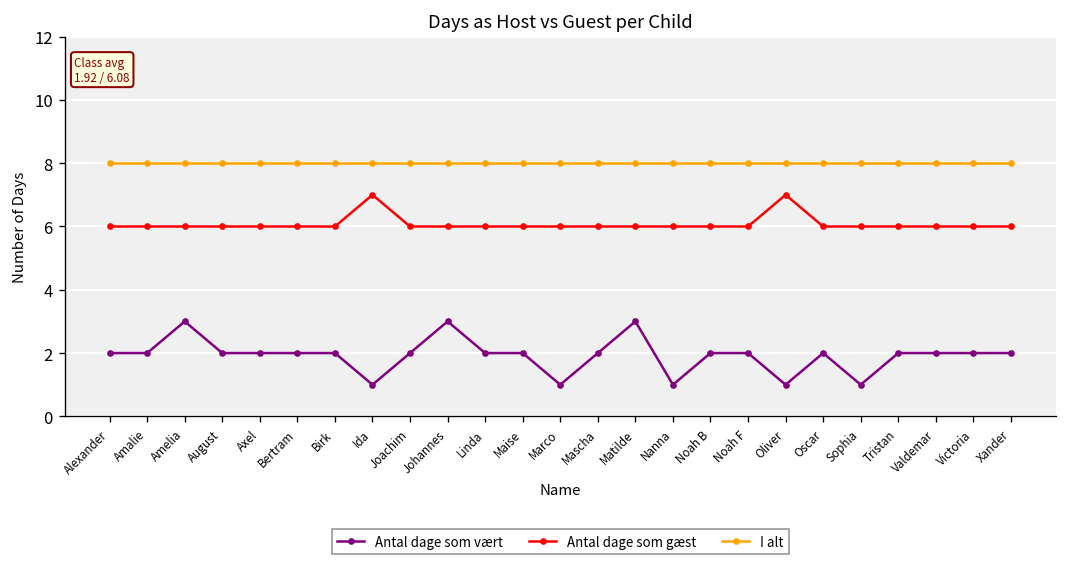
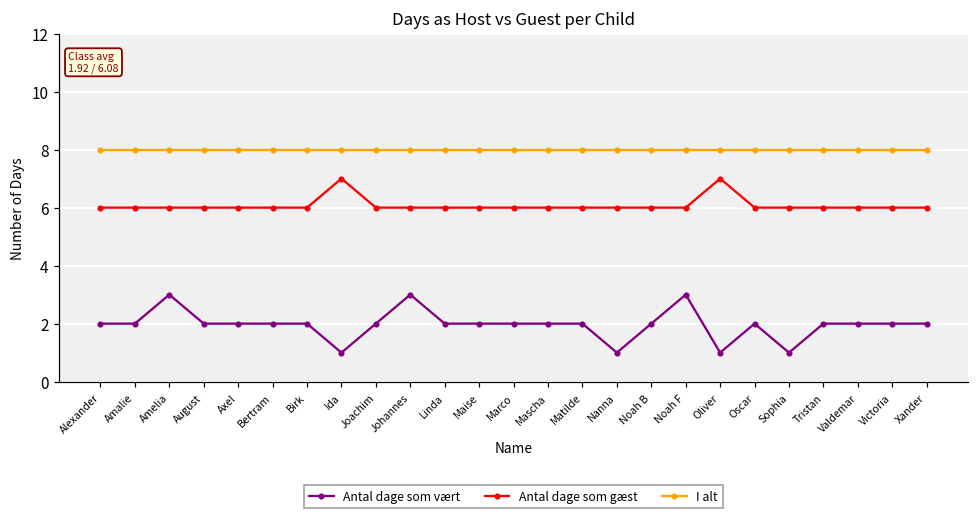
Antal dage som vært, Marco: 1 -> 2
Antal dage som vært, Matilde: 3 -> 2
Antal dage som vært, Noah F: 2 -> 3
